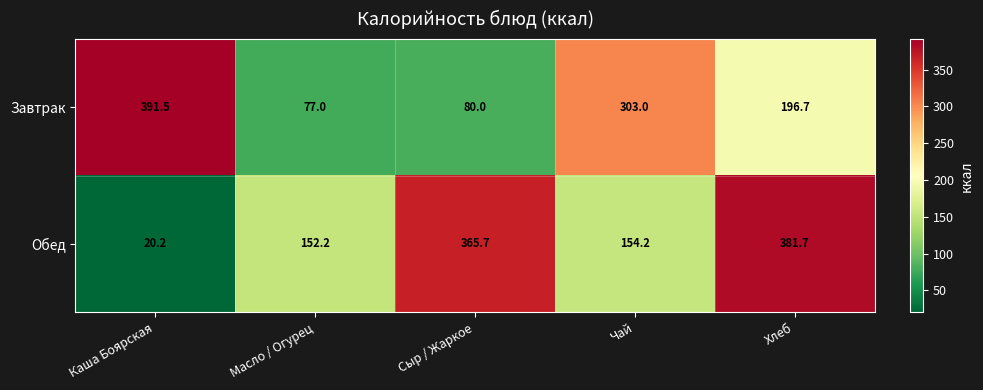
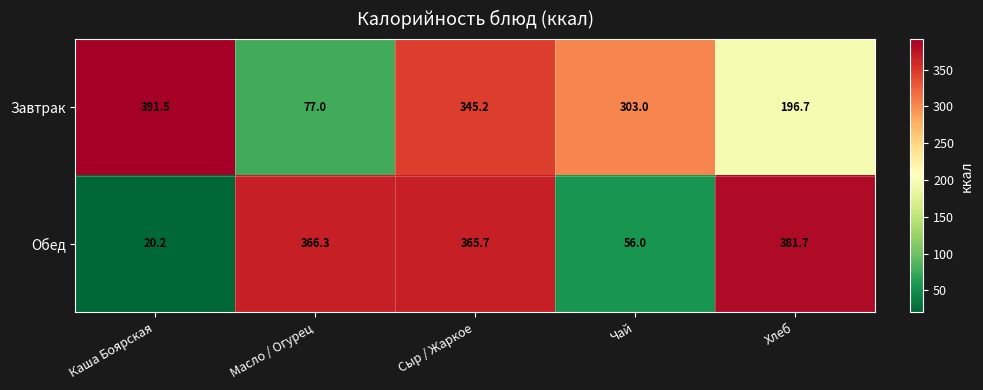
Завтрак, Сыр / Жаркое: 80.0 -> 345.2
Обед, Масло / Огурец: 152.2 -> 366.3
Обед, Чай: 154.2 -> 56.0
